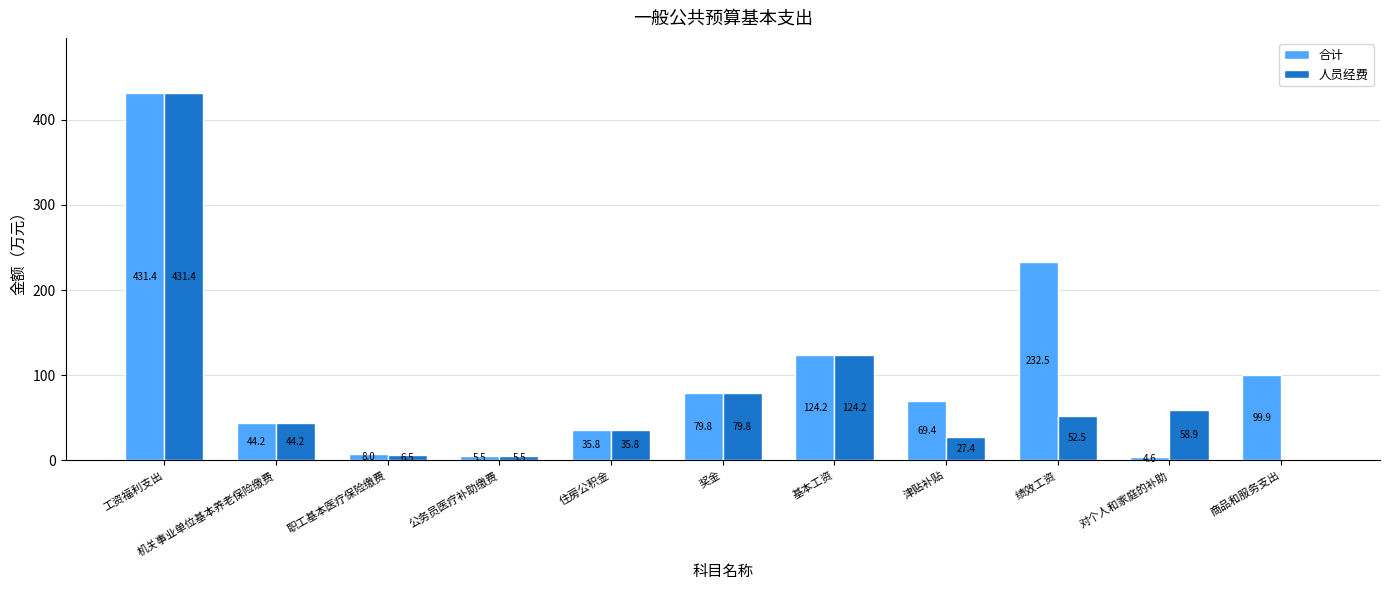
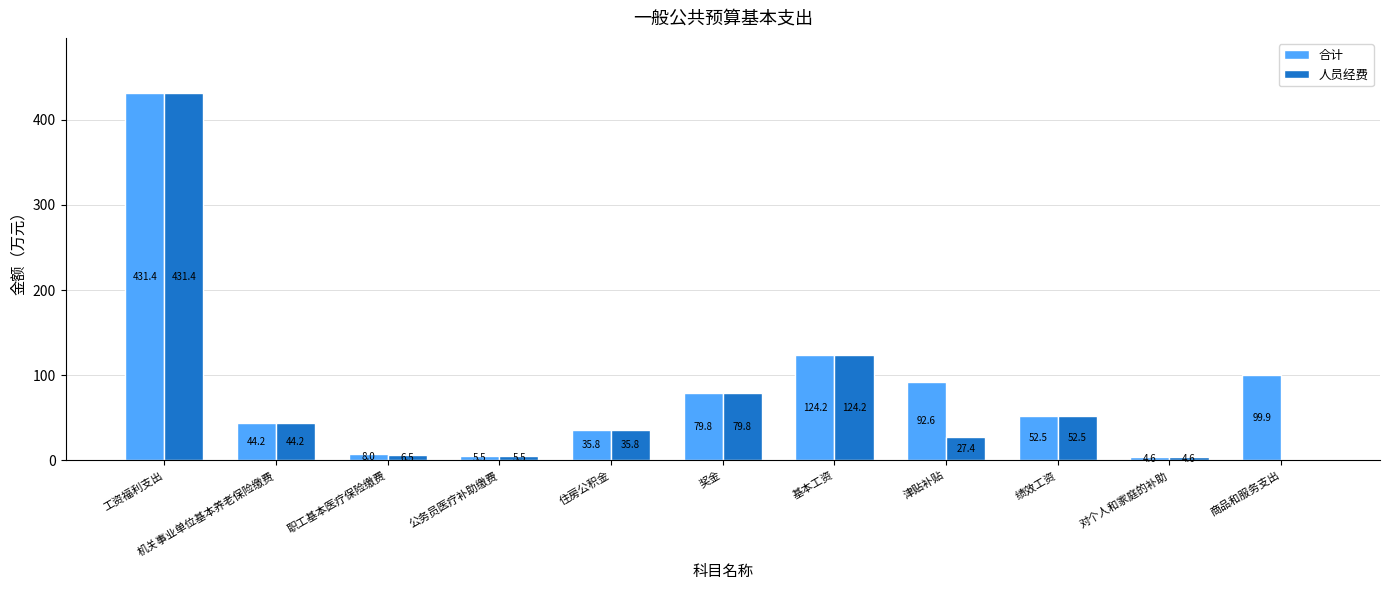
合计, 津贴补贴: 69.4 -> 92.6
合计, 绩效工资: 232.5 -> 52.5
人员经费, 对个人和家庭的补助: 58.9 -> 4.6
